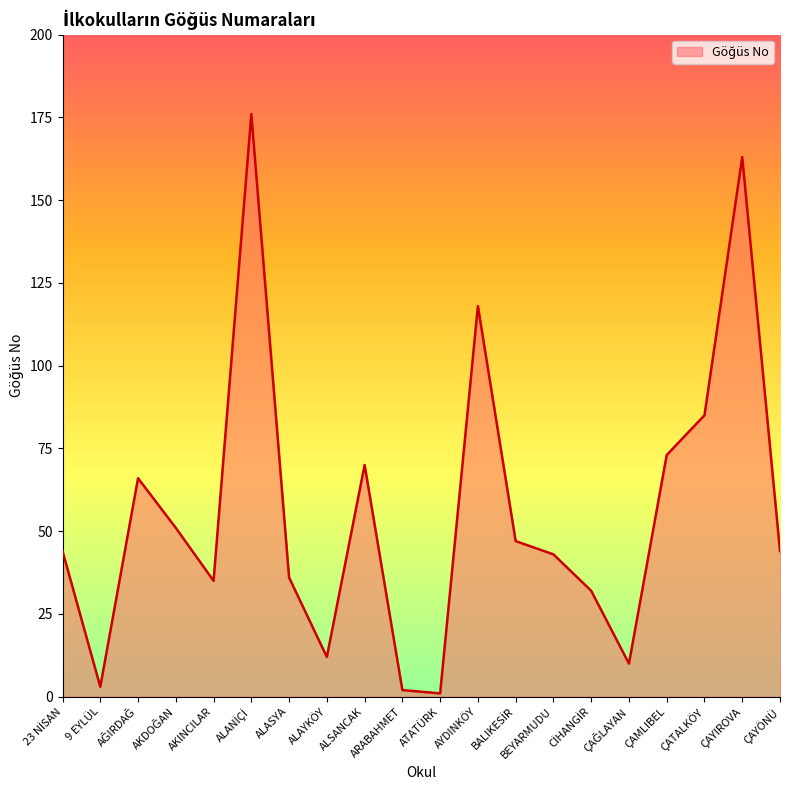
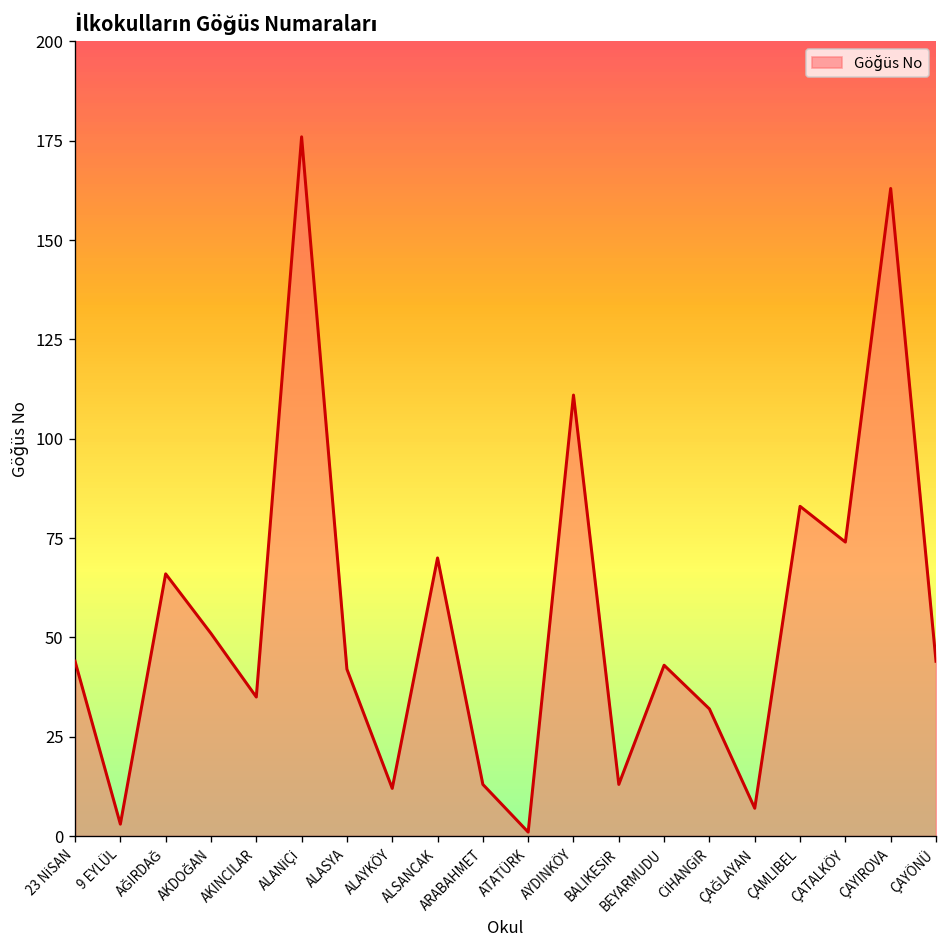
ALASYA: 36 -> 42
ARABAHMET: 2 -> 13
AYDINKÖY: 118 -> 111
BALIKESİR: 47 -> 13
ÇAĞLAYAN: 10 -> 7
ÇAMLIBEL: 73 -> 83
ÇATALKÖY: 85 -> 74
